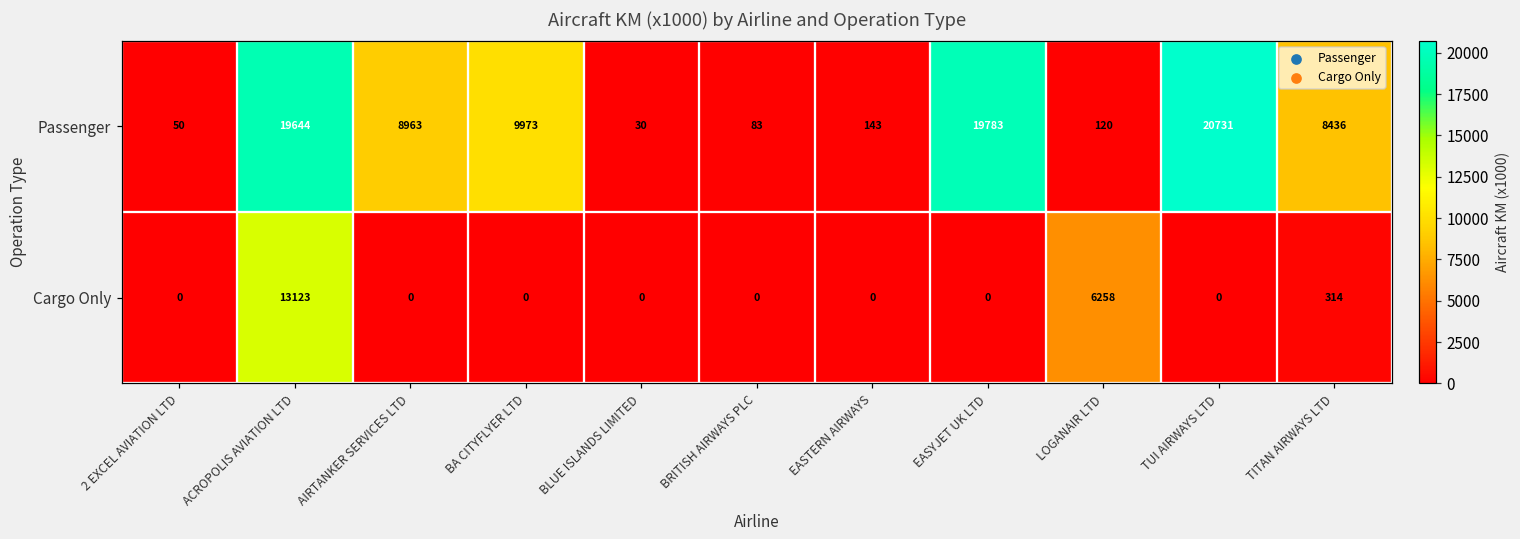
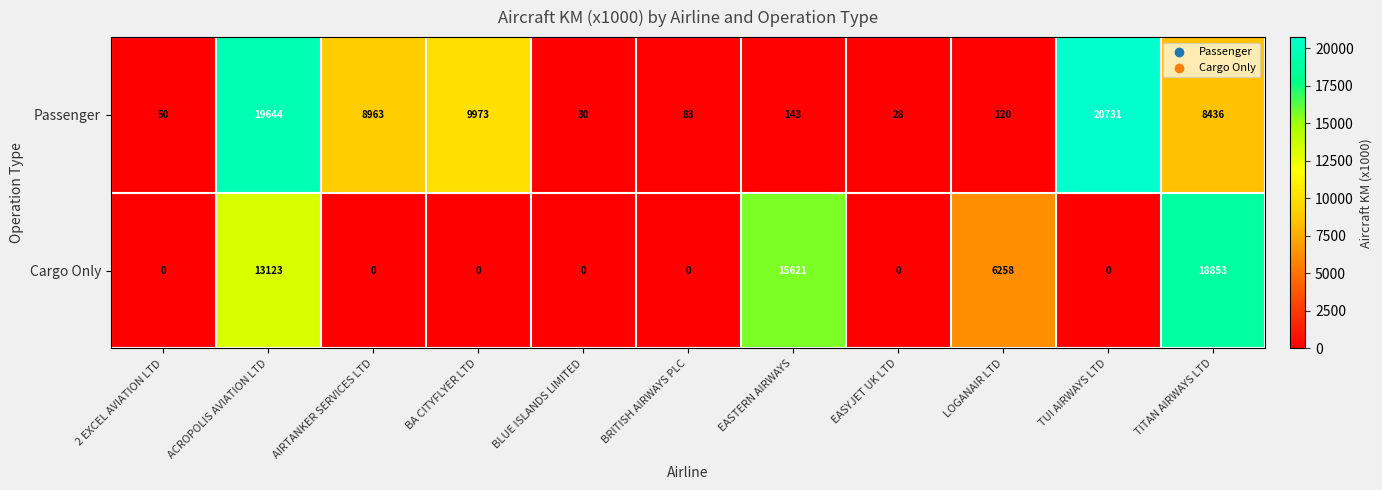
Passenger, EASYJET UK LTD: 19783 -> 28
Cargo Only, EASTERN AIRWAYS: 0 -> 15621
Cargo Only, TITAN AIRWAYS LTD: 314 -> 18853
